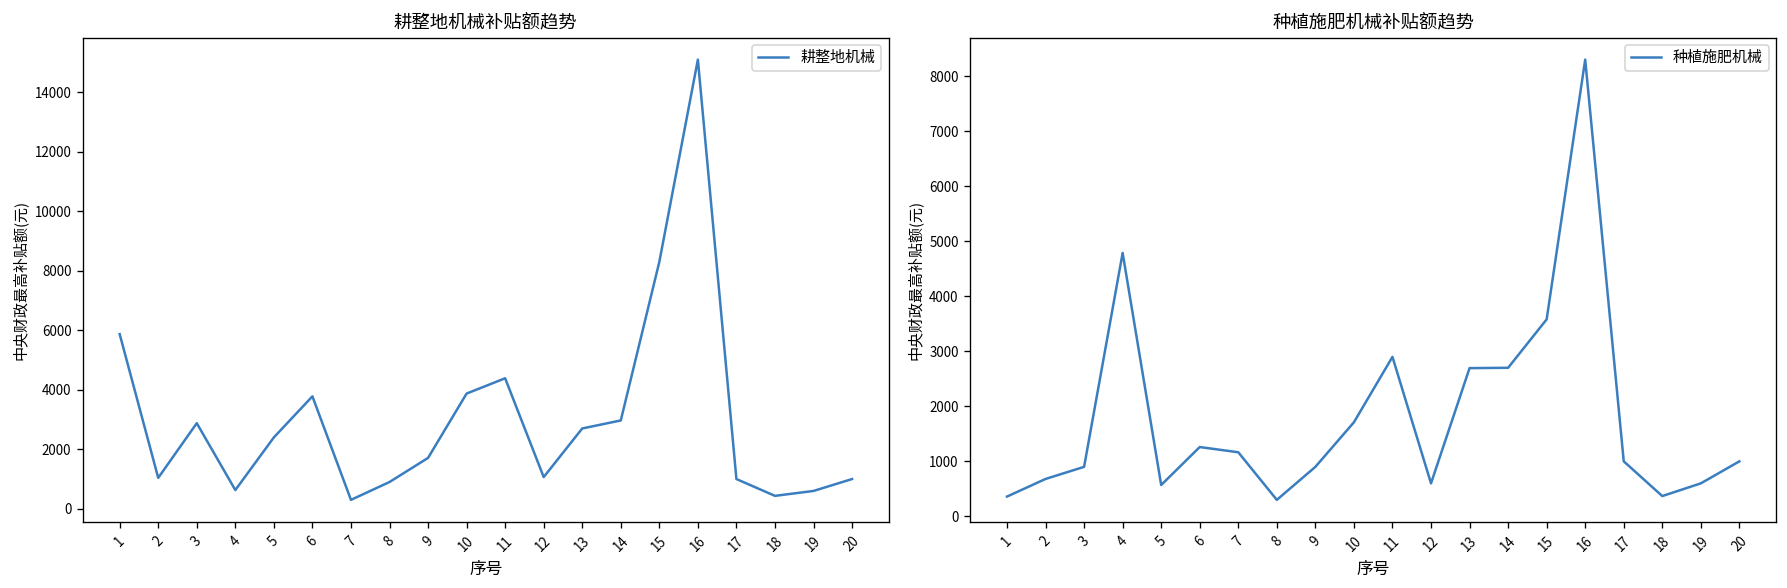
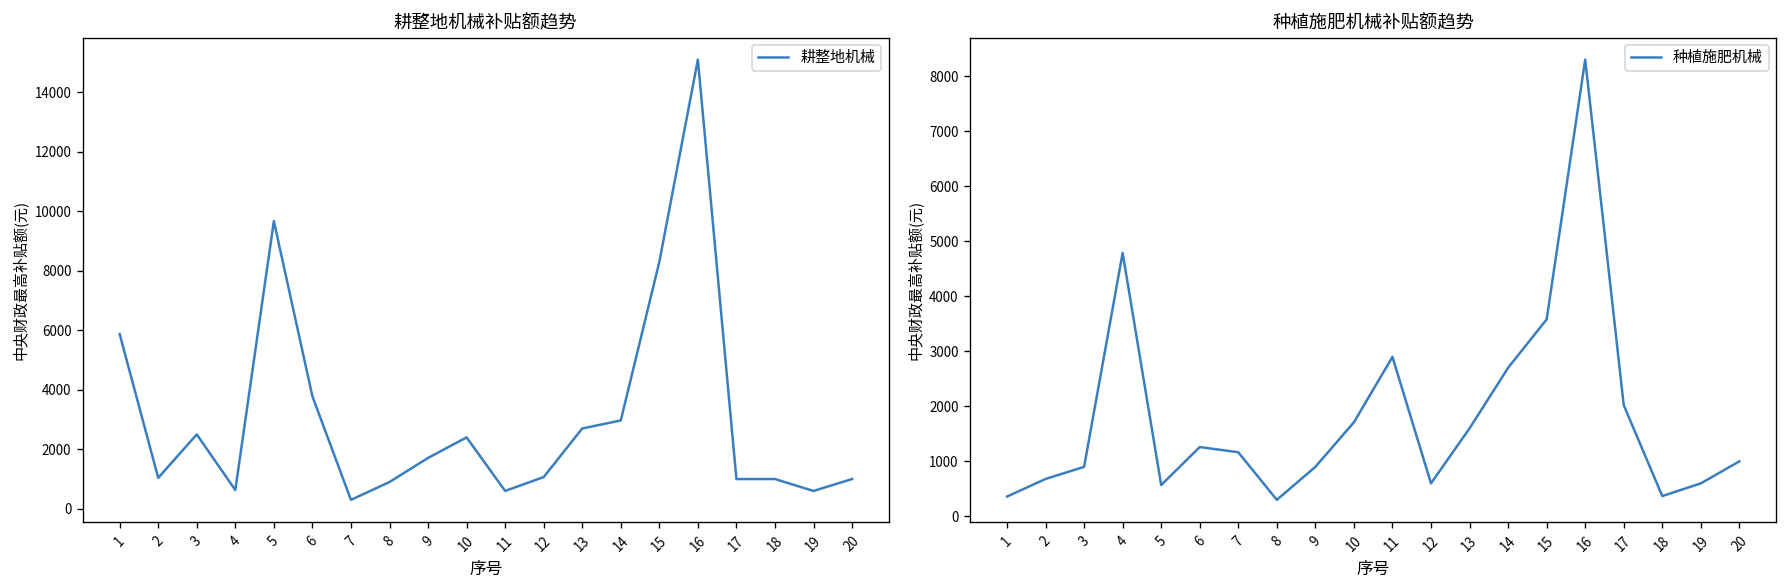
耕整地机械补贴额趋势, 3: 2900 -> 2500
耕整地机械补贴额趋势, 5: 2400 -> 9700
耕整地机械补贴额趋势, 10: 3900 -> 2400
耕整地机械补贴额趋势, 11: 4400 -> 600
耕整地机械补贴额趋势, 18: 400 -> 1000
种植施肥机械补贴额趋势, 13: 2700 -> 1600
种植施肥机械补贴额趋势, 17: 1000 -> 2000
